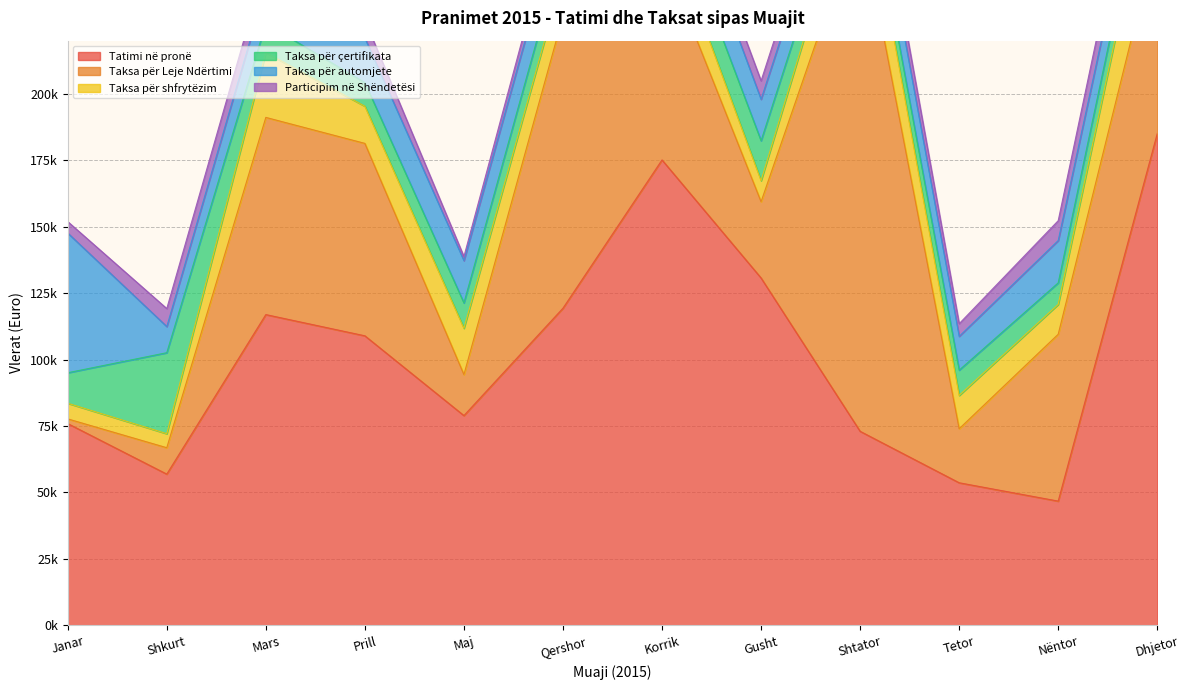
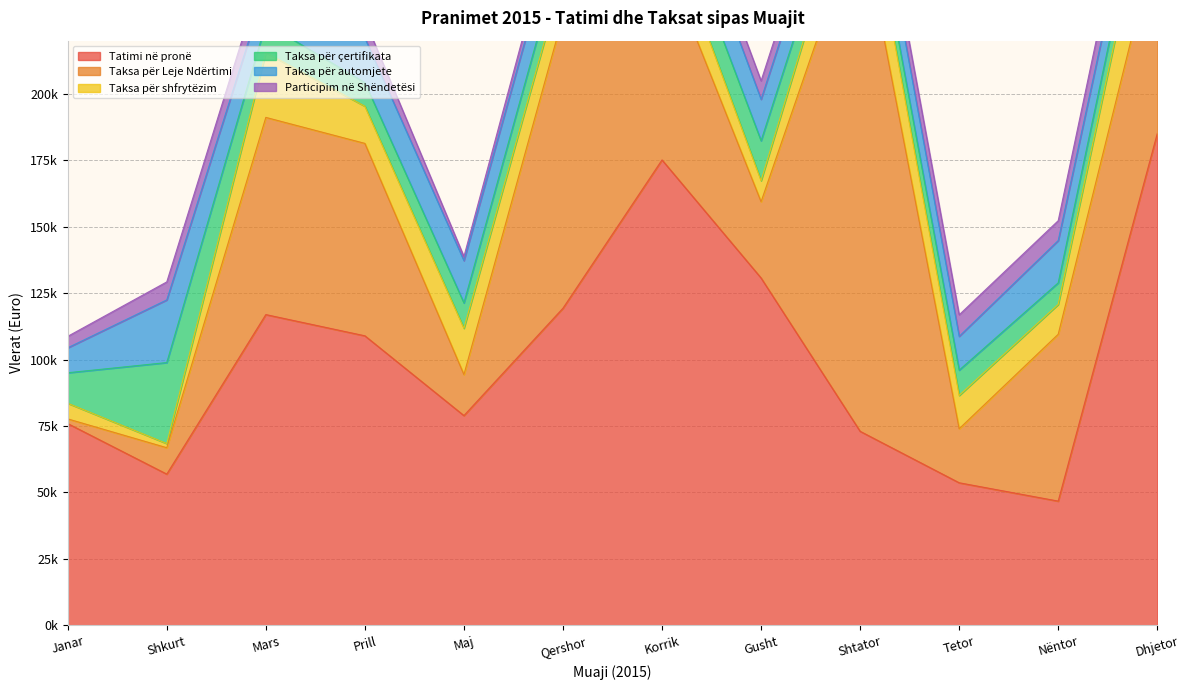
Taksa për automjete, Janar: 53000 -> 9000
Taksa për shfrytëzim, Shkurt: 5000 -> 2000
Taksa për automjete, Shkurt: 10000 -> 24000
Participim në Shëndetësi, Tetor: 5000 -> 8000
